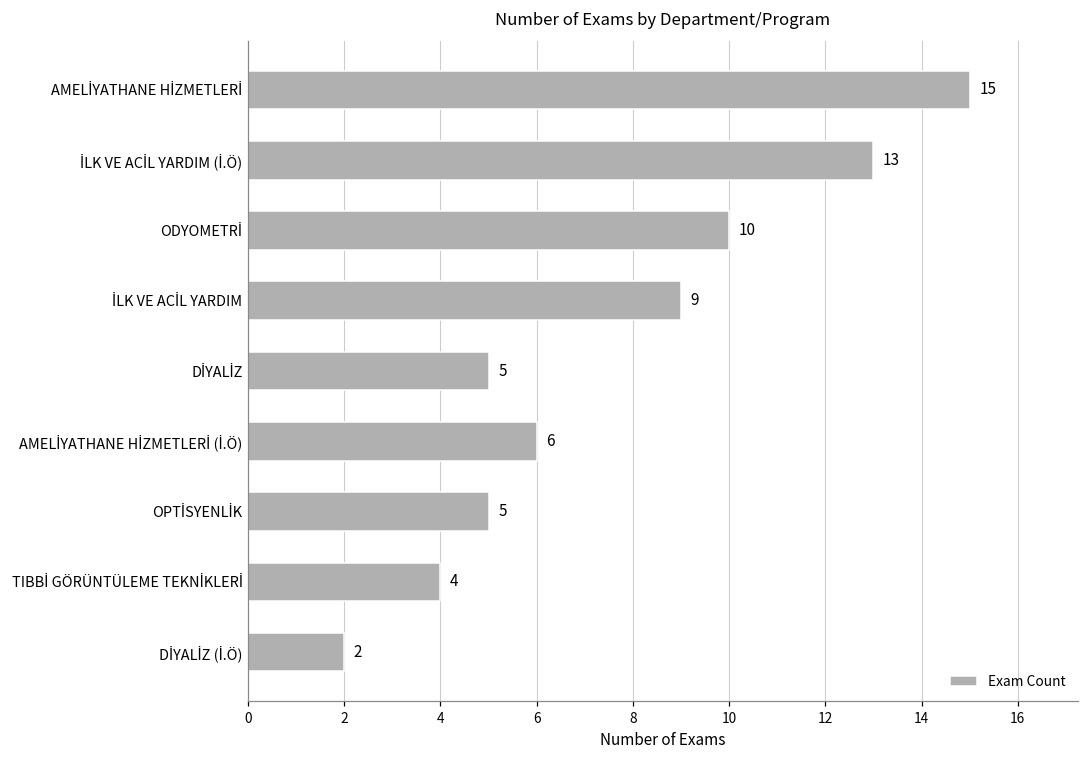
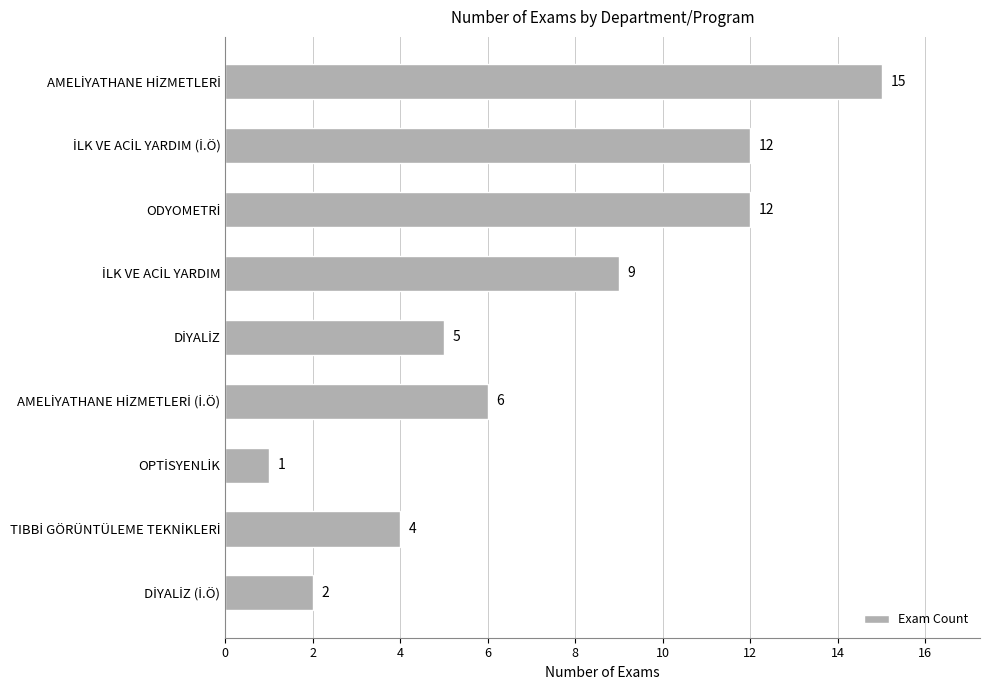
İLK VE ACİL YARDIM (İ.Ö): 13 -> 12
ODYOMETRİ: 10 -> 12
OPTİSYENLİK: 5 -> 1
